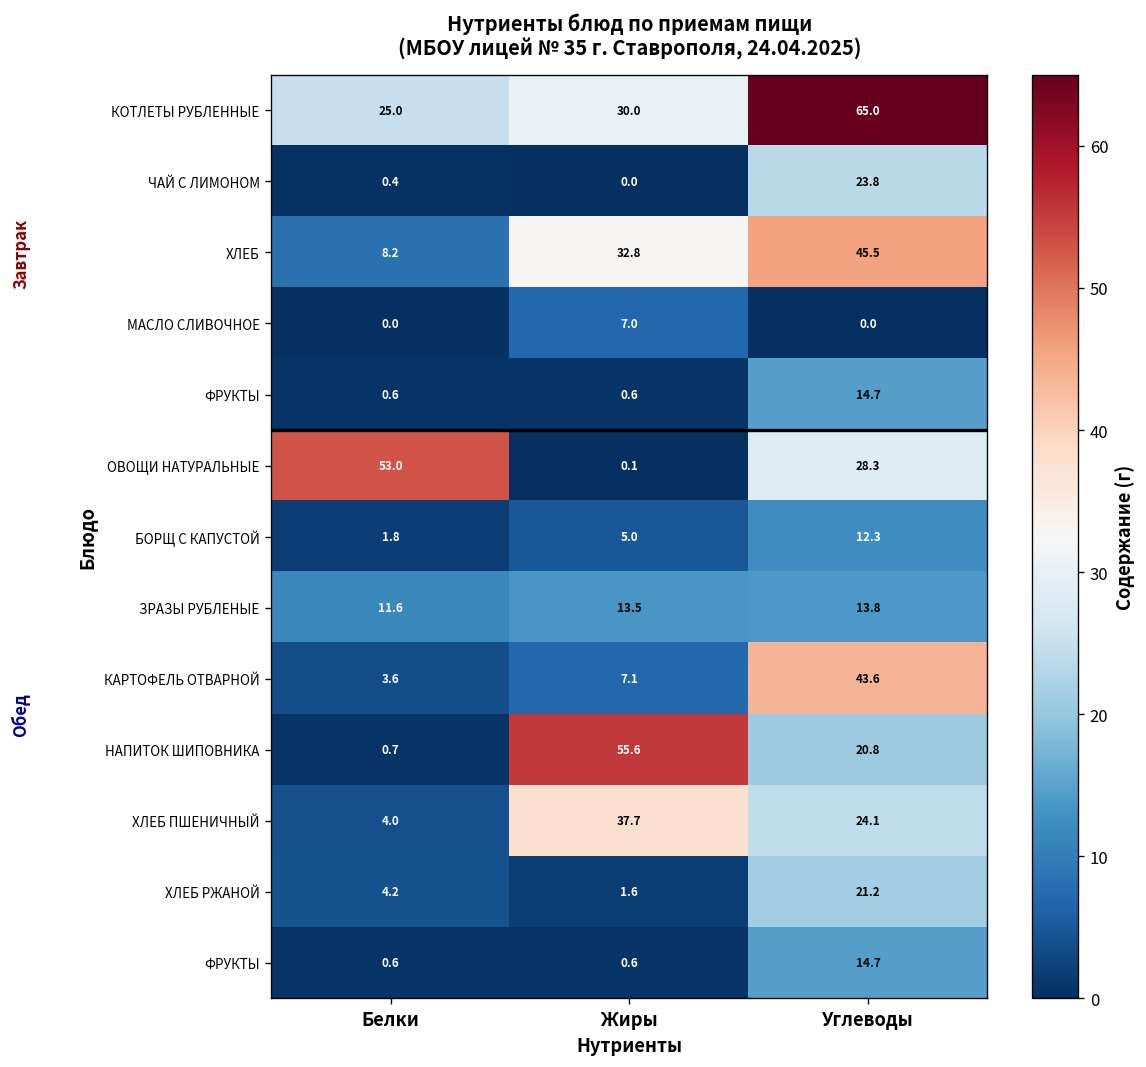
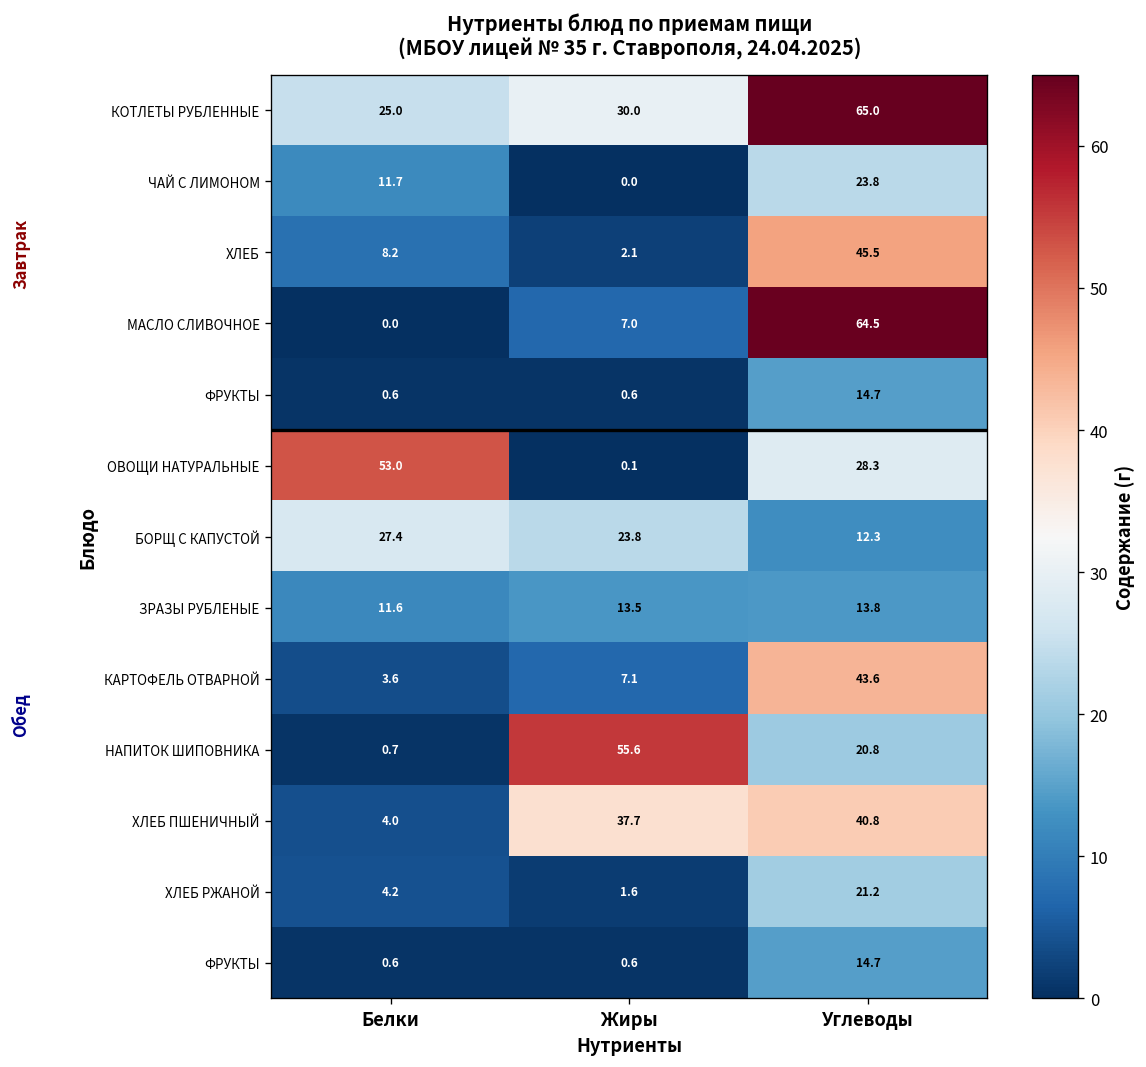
ЧАЙ С ЛИМОНОМ, Белки: 0.4 -> 11.7
ХЛЕБ, Жиры: 32.8 -> 2.1
МАСЛО СЛИВОЧНОЕ, Углеводы: 0.0 -> 64.5
БОРЩ С КАПУСТОЙ, Белки: 1.8 -> 27.4
БОРЩ С КАПУСТОЙ, Жиры: 5.0 -> 23.8
ХЛЕБ ПШЕНИЧНЫЙ, Углеводы: 24.1 -> 40.8
